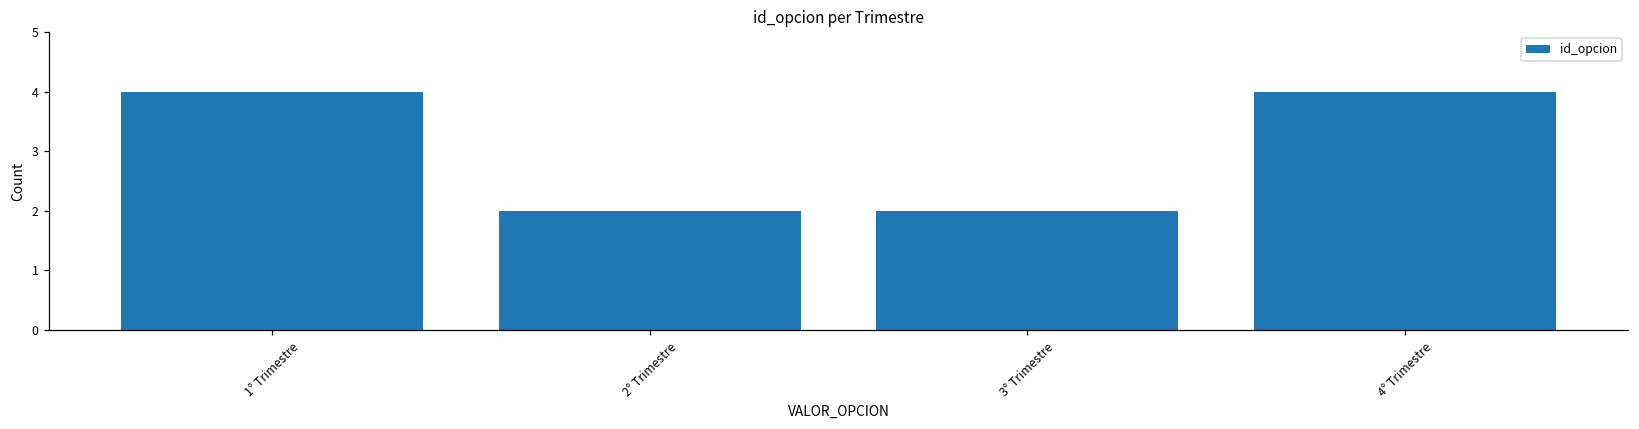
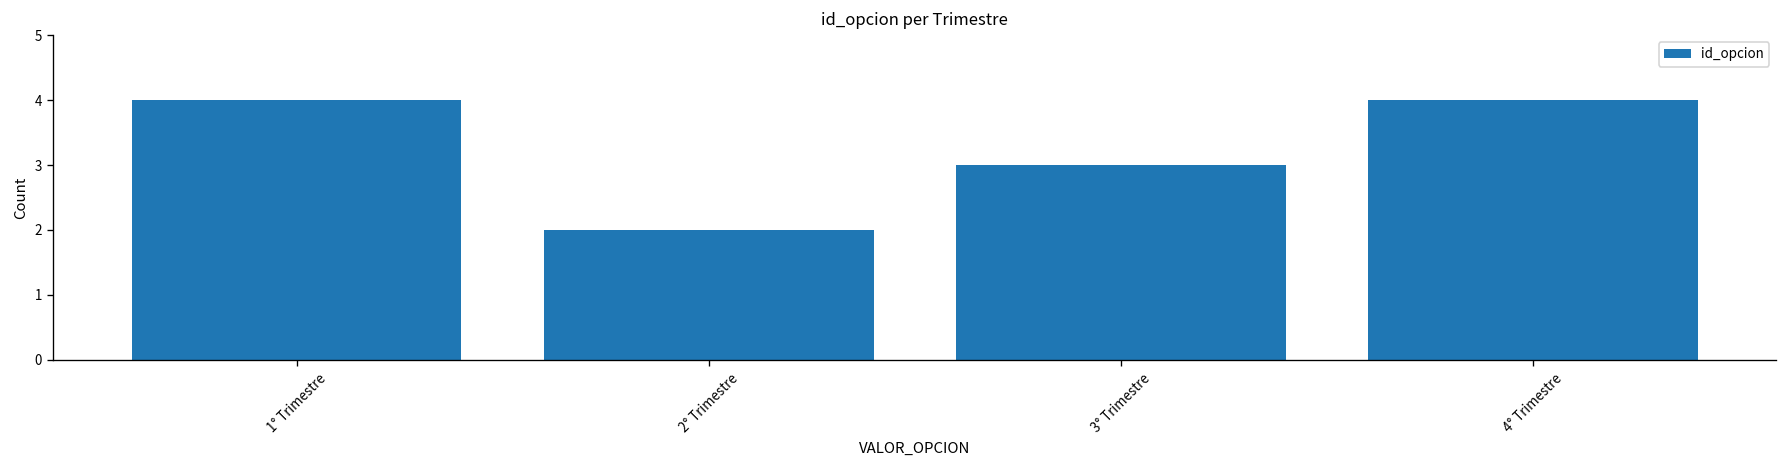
3° Trimestre: 2 -> 3
